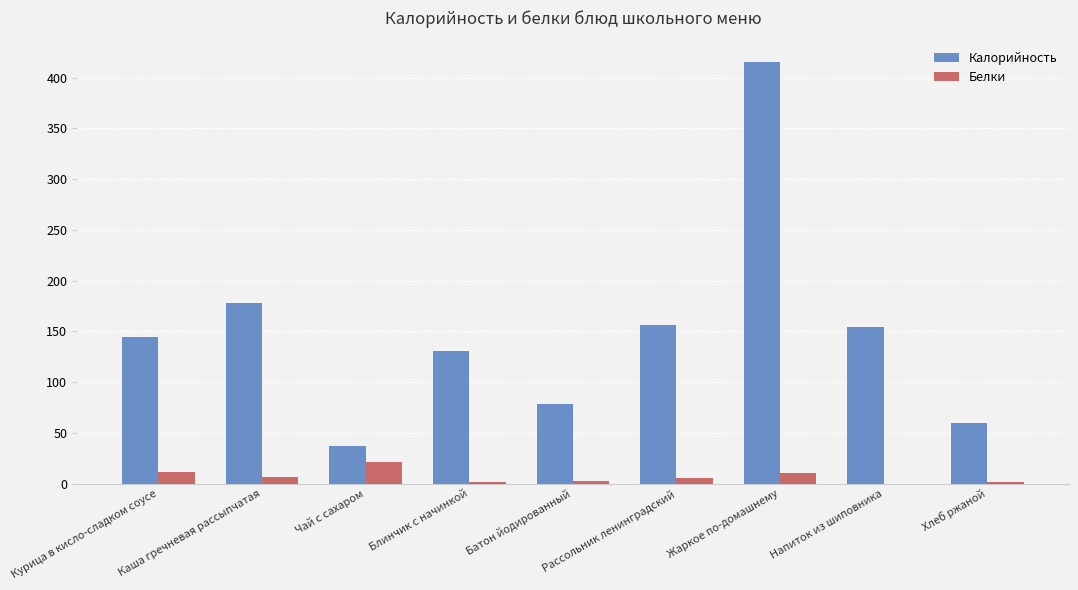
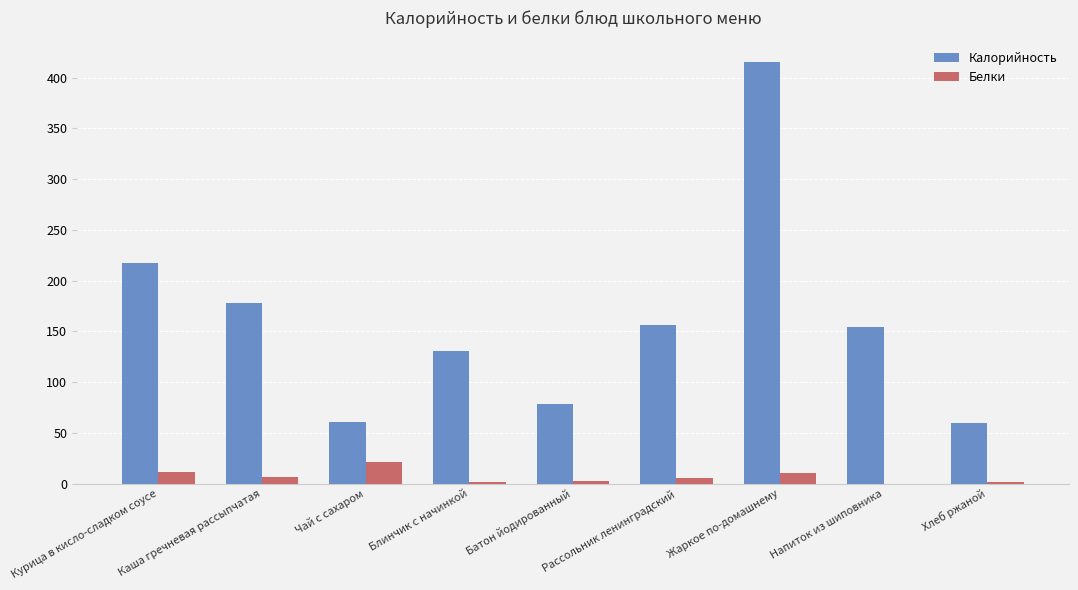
Калорийность, Курица в кисло-сладком соусе: 144 -> 217
Калорийность, Чай с сахаром: 37 -> 61
